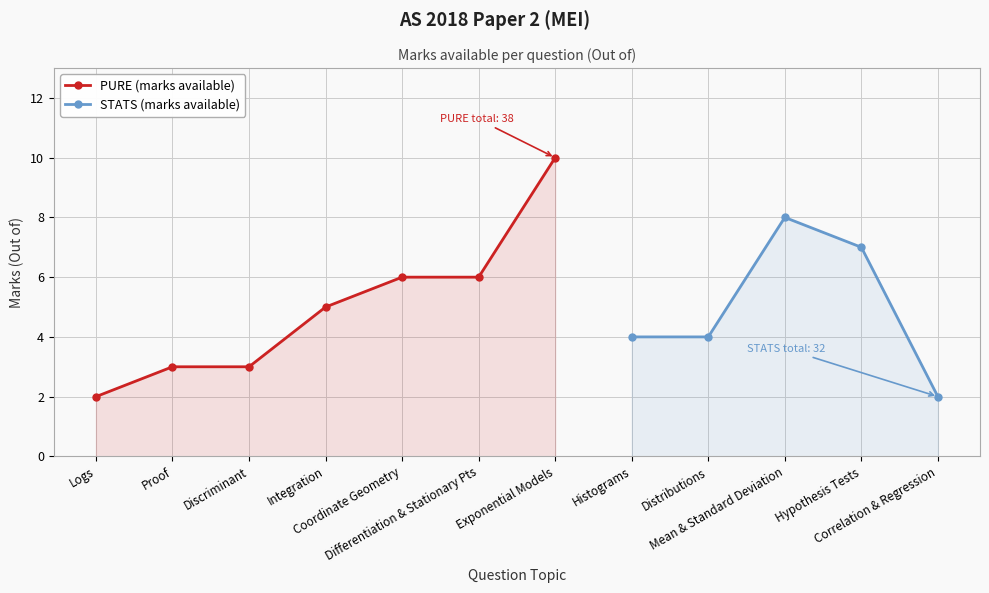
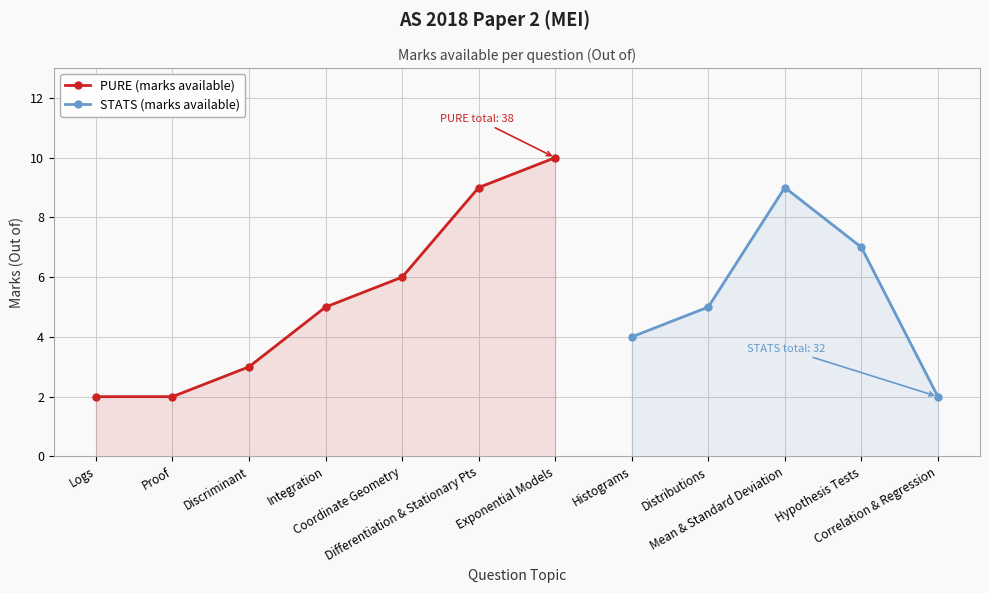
PURE (marks available), Proof: 3 -> 2
PURE (marks available), Differentiation & Stationary Pts: 6 -> 9
STATS (marks available), Distributions: 4 -> 5
STATS (marks available), Mean & Standard Deviation: 8 -> 9
